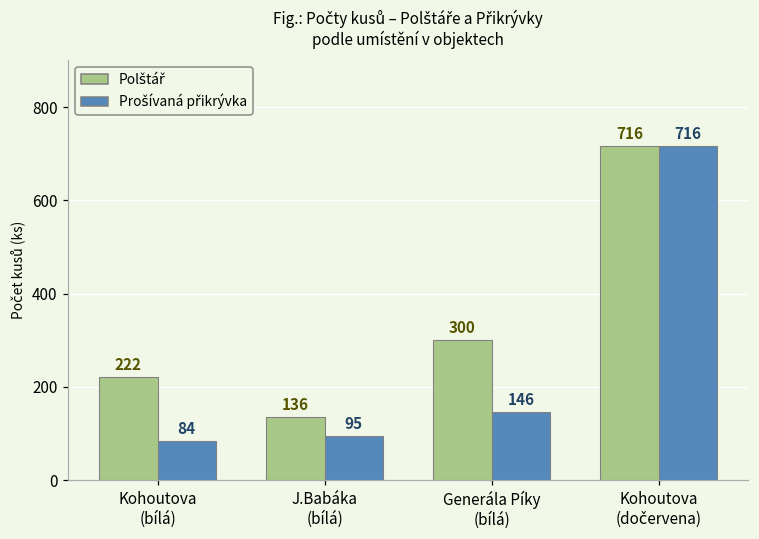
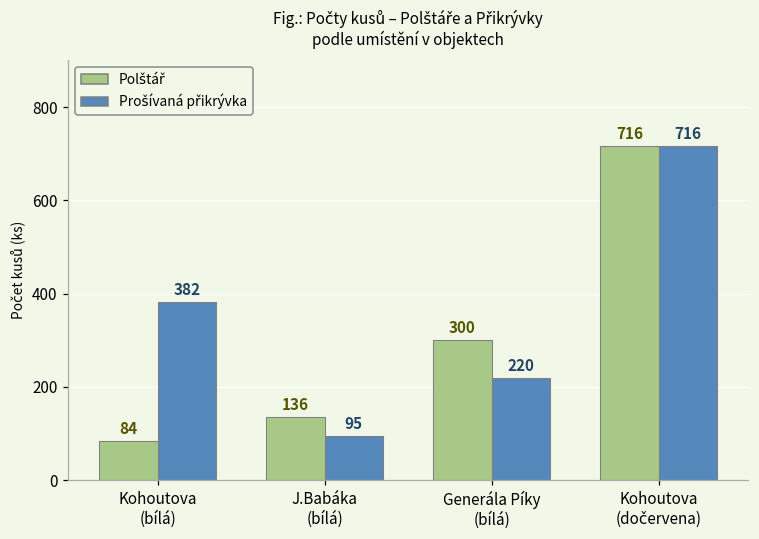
Polštář, Kohoutova (bílá): 222 -> 84
Prošívaná přikrývka, Kohoutova (bílá): 84 -> 382
Prošívaná přikrývka, Generála Píky (bílá): 146 -> 220
